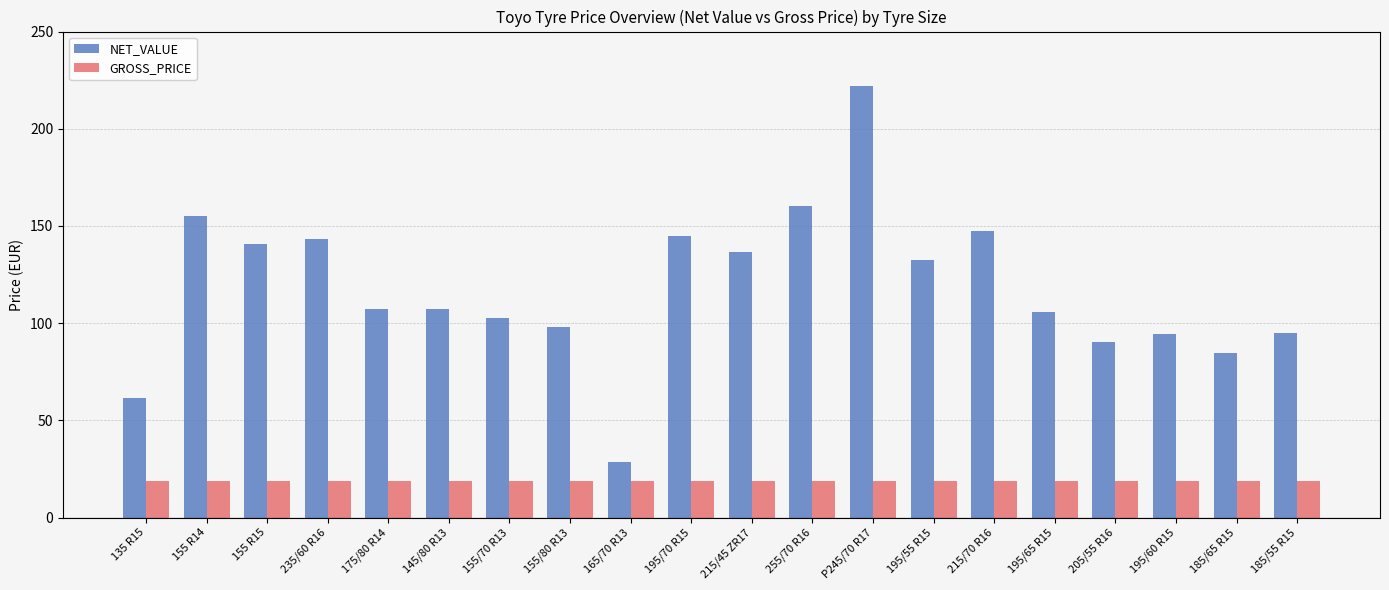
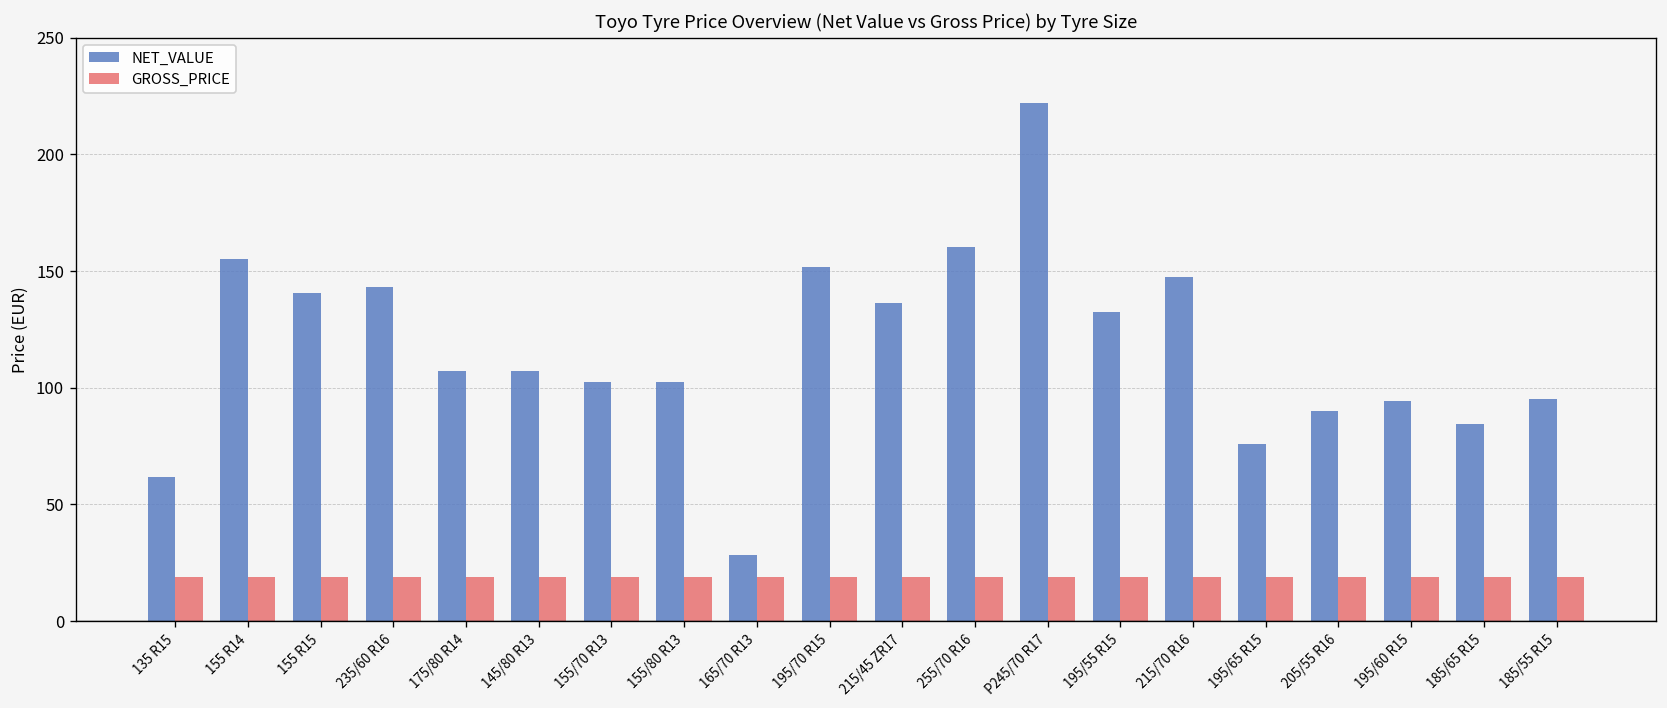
NET_VALUE, 155/80 R13: 98 -> 103
NET_VALUE, 195/70 R15: 145 -> 152
NET_VALUE, 195/65 R15: 106 -> 76
